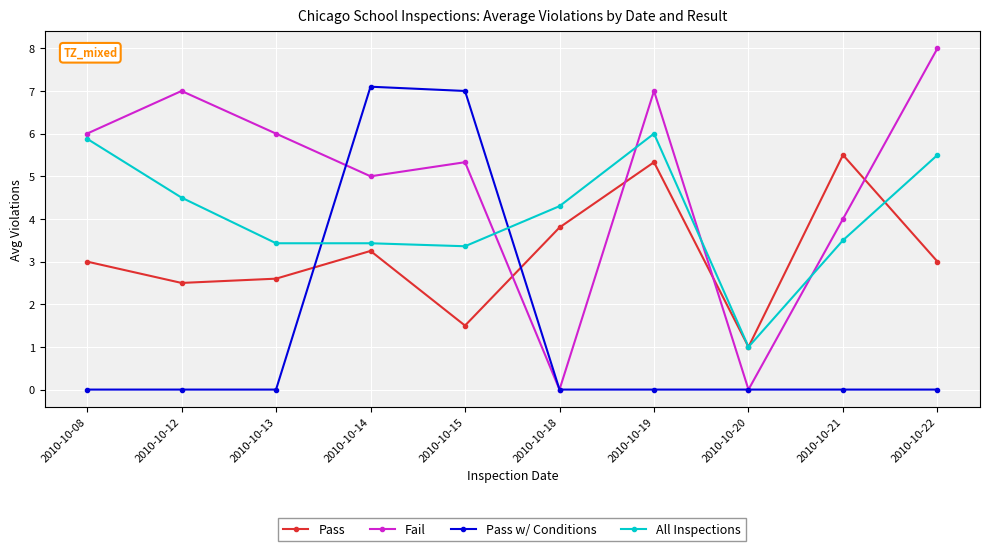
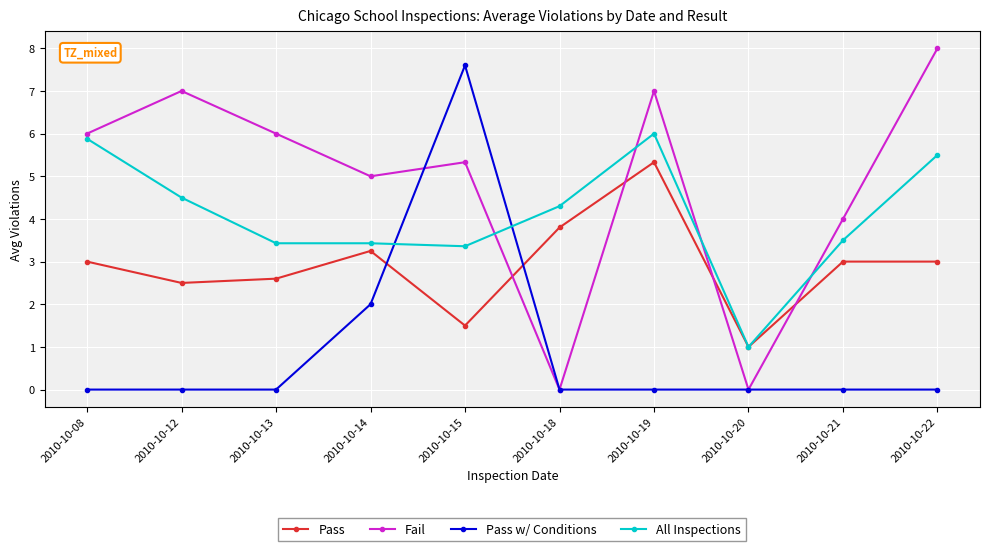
Pass w/ Conditions, 2010-10-14: 7.1 -> 2.0
Pass w/ Conditions, 2010-10-15: 7.0 -> 7.6
Pass, 2010-10-21: 5.5 -> 3.0
